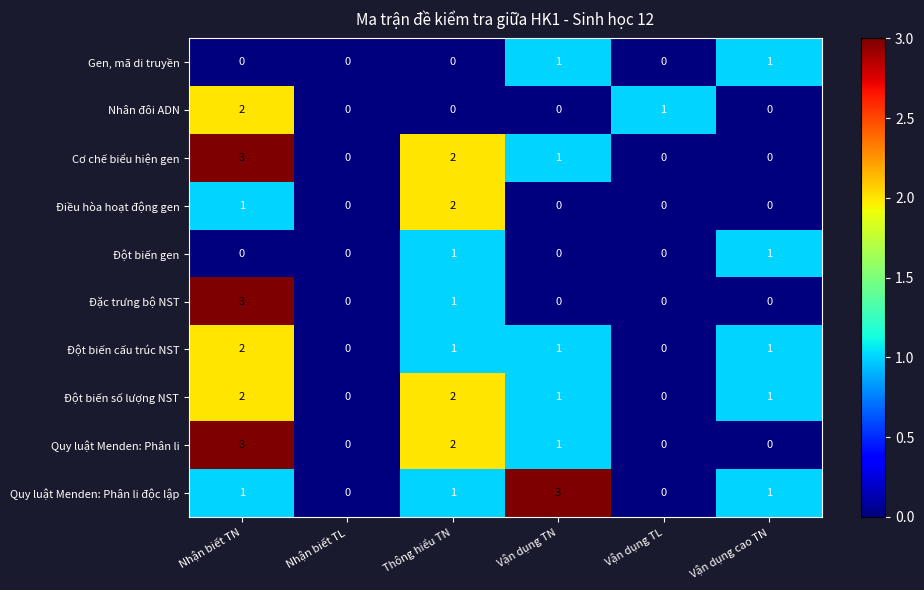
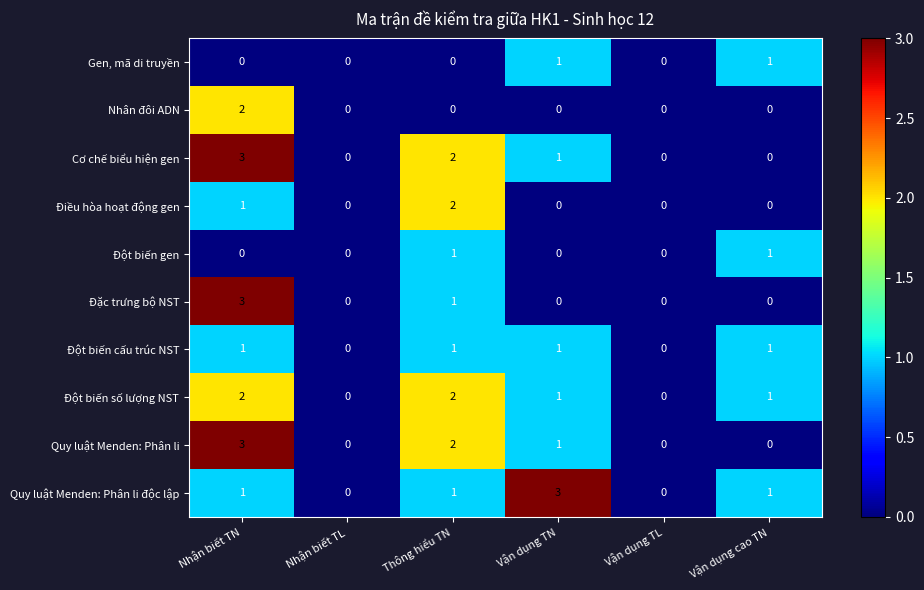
Nhân đôi ADN, Vận dụng TL: 1 -> 0
Đột biến cấu trúc NST, Nhận biết TN: 2 -> 1
